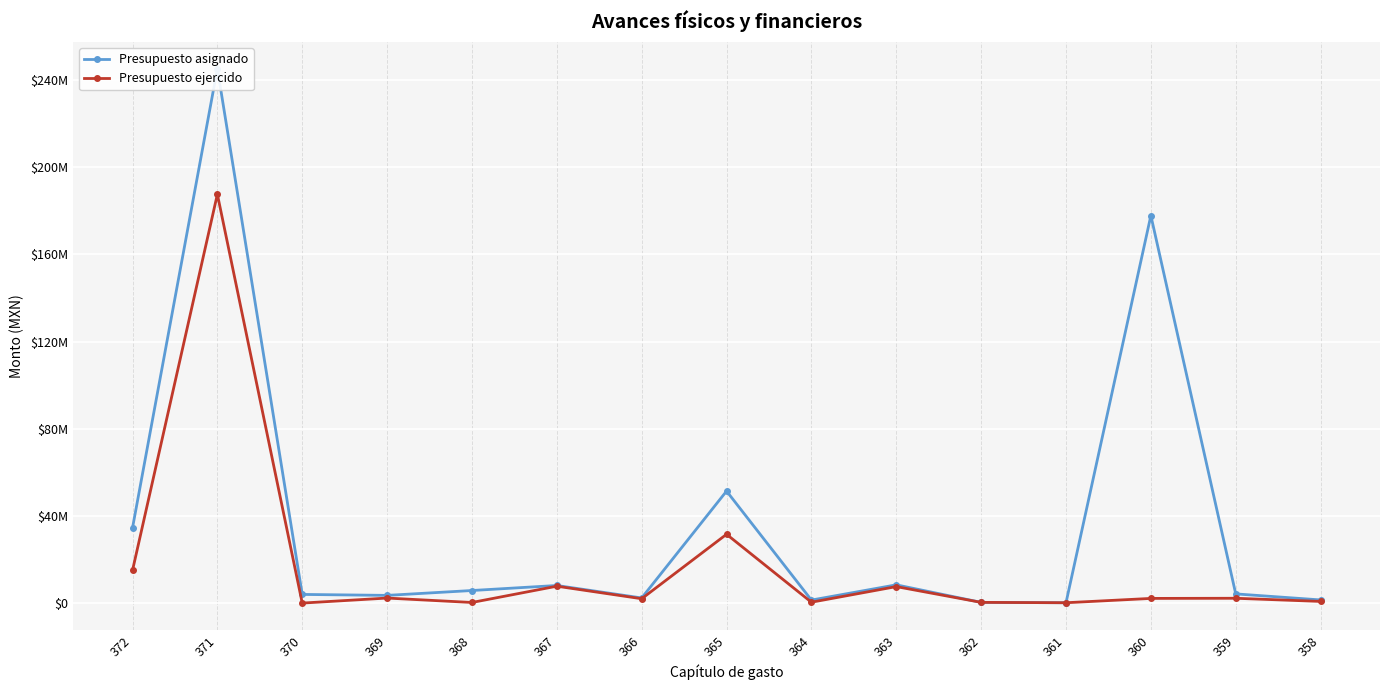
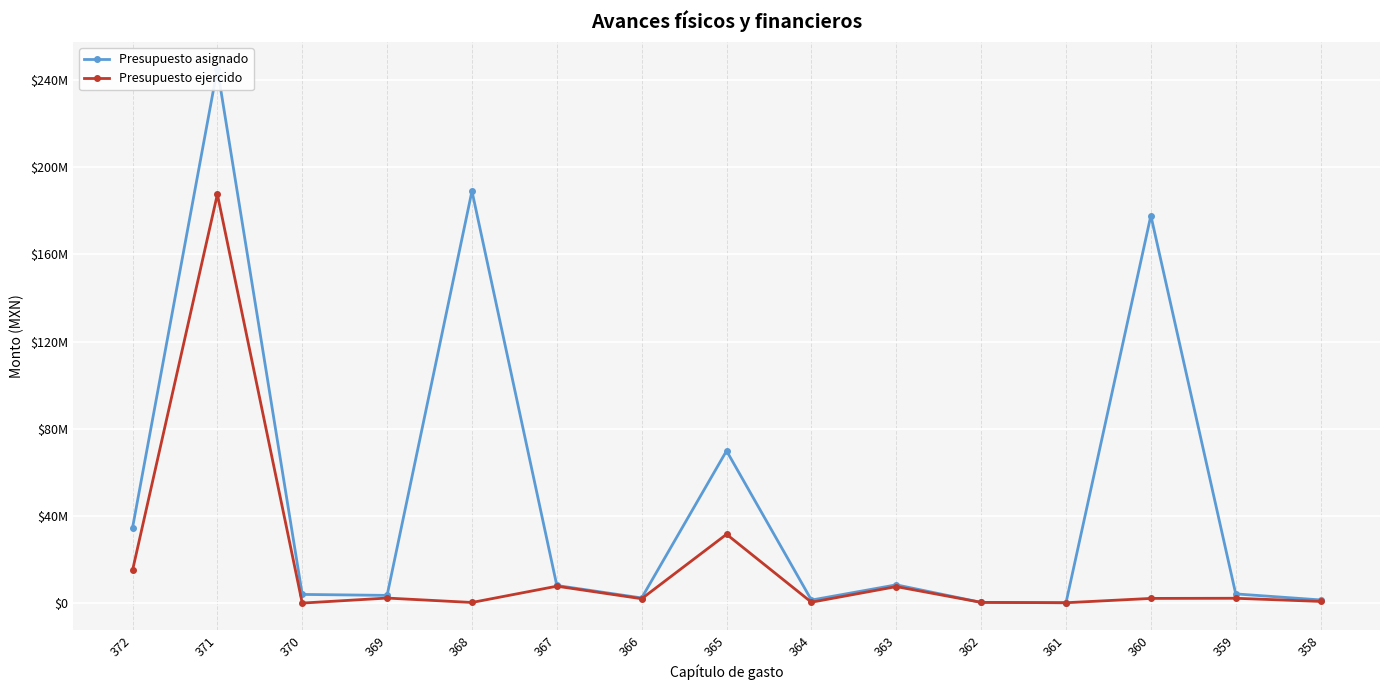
Presupuesto asignado, 368: $6000000 -> $189000000
Presupuesto asignado, 365: $51000000 -> $70000000
